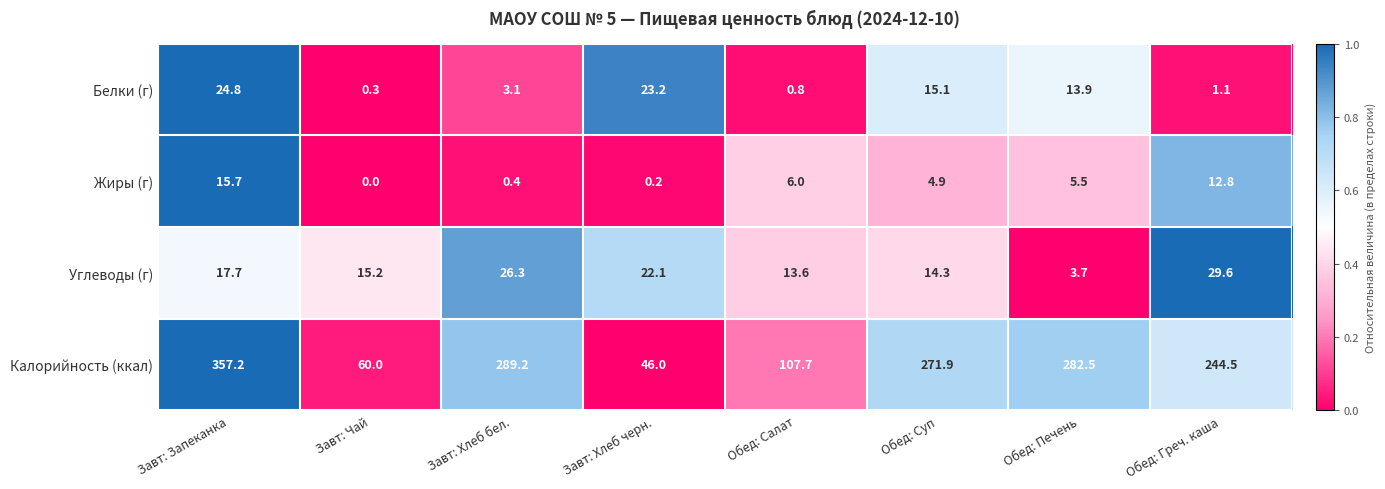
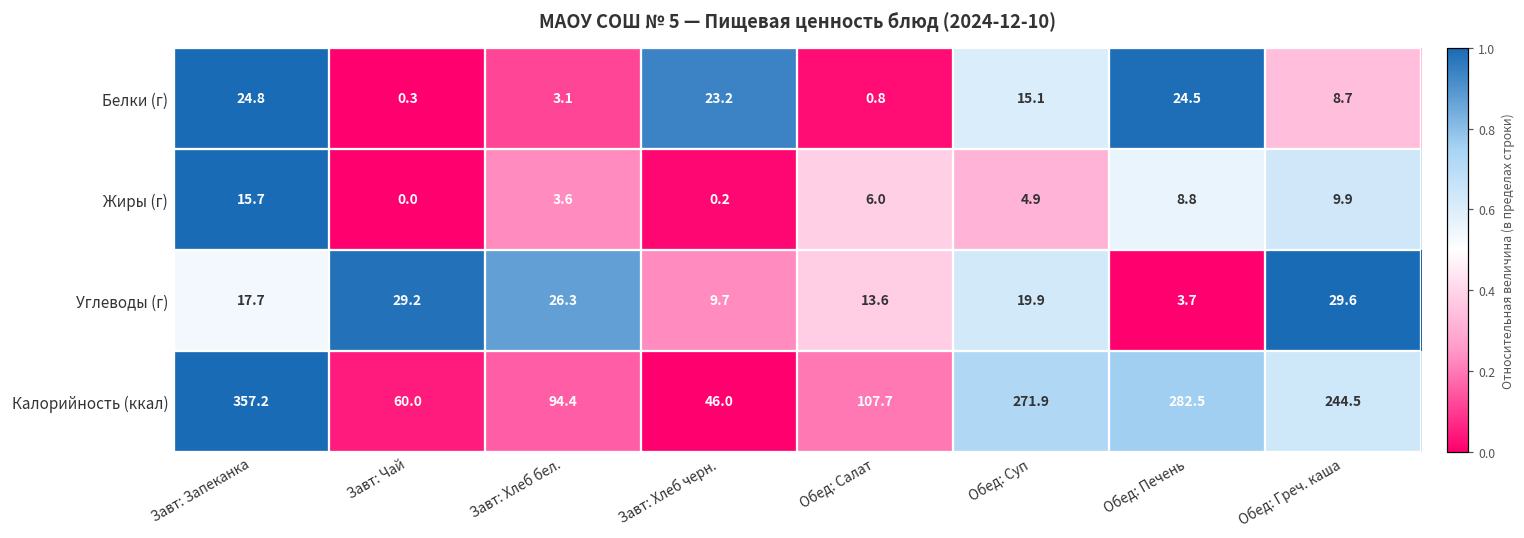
Белки (г), Обед: Печень: 13.9 -> 24.5
Белки (г), Обед: Греч. каша: 1.1 -> 8.7
Жиры (г), Завт: Хлеб бел.: 0.4 -> 3.6
Жиры (г), Обед: Печень: 5.5 -> 8.8
Жиры (г), Обед: Греч. каша: 12.8 -> 9.9
Углеводы (г), Завт: Чай: 15.2 -> 29.2
Углеводы (г), Завт: Хлеб черн.: 22.1 -> 9.7
Углеводы (г), Обед: Суп: 14.3 -> 19.9
Калорийность (ккал), Завт: Хлеб бел.: 289.2 -> 94.4
